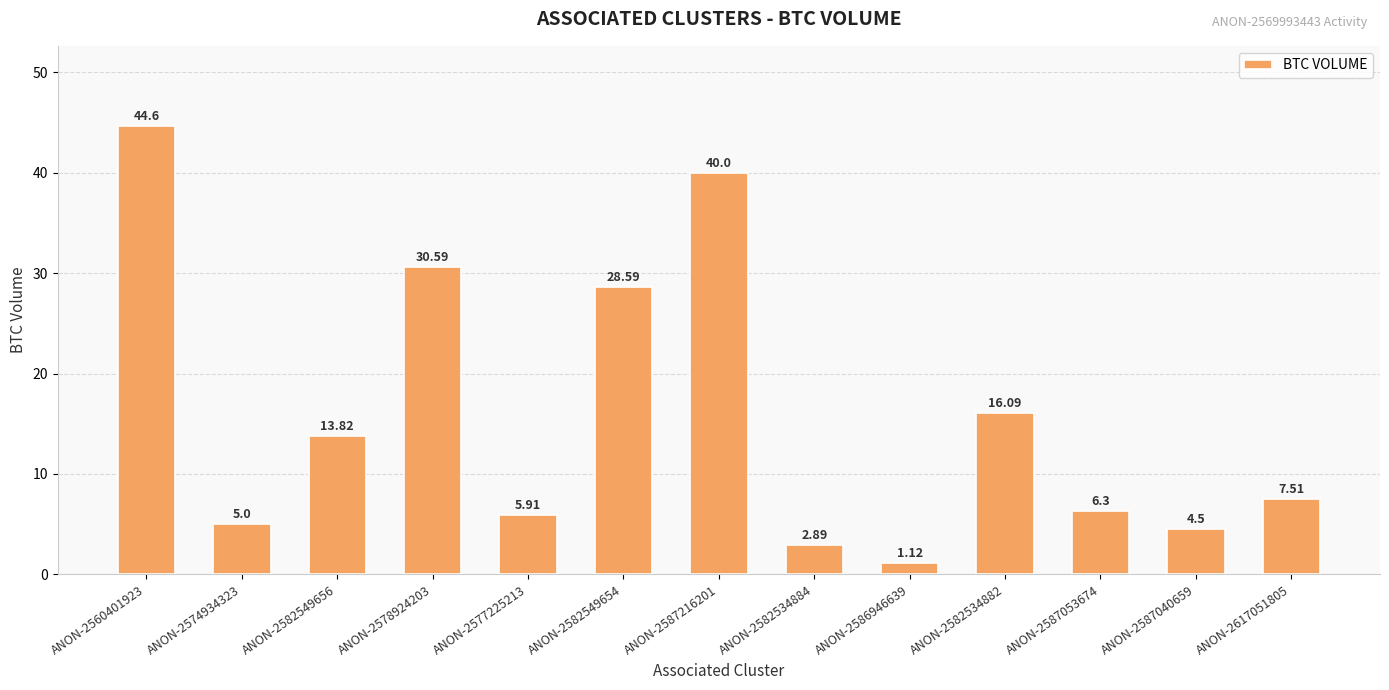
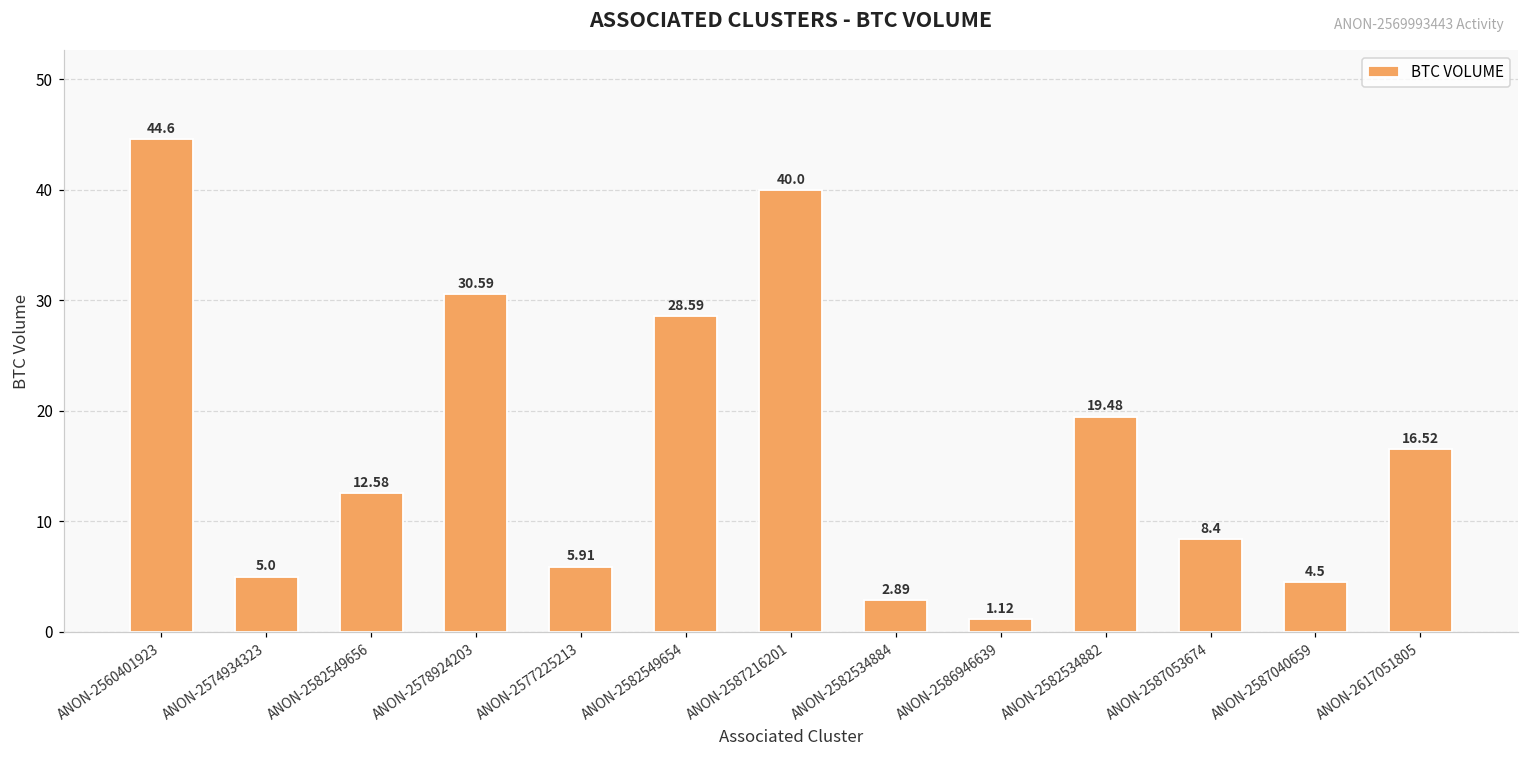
ANON-2582549656: 13.82 -> 12.58
ANON-2582534882: 16.09 -> 19.48
ANON-2587053674: 6.3 -> 8.4
ANON-2617051805: 7.51 -> 16.52
